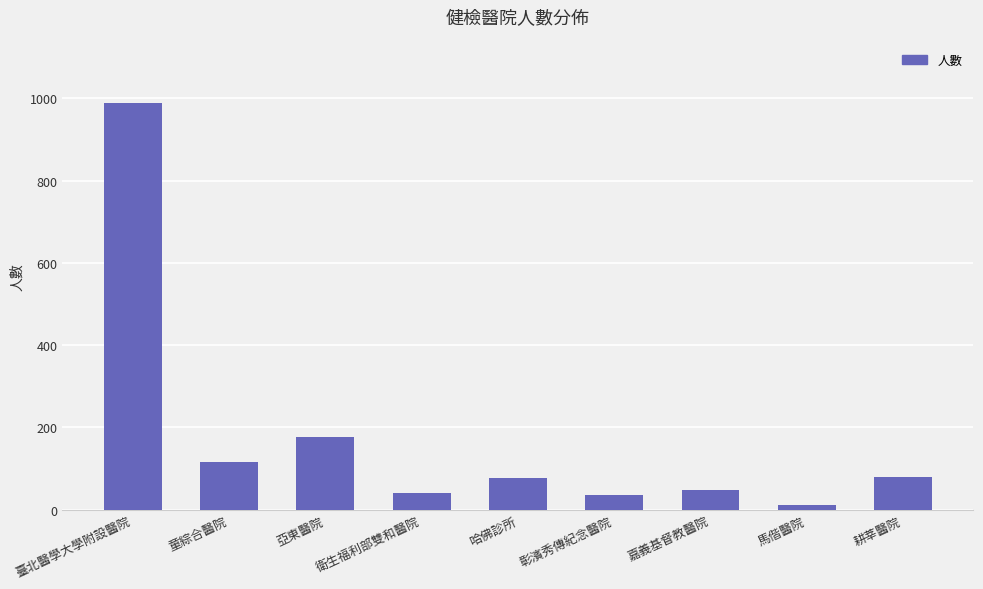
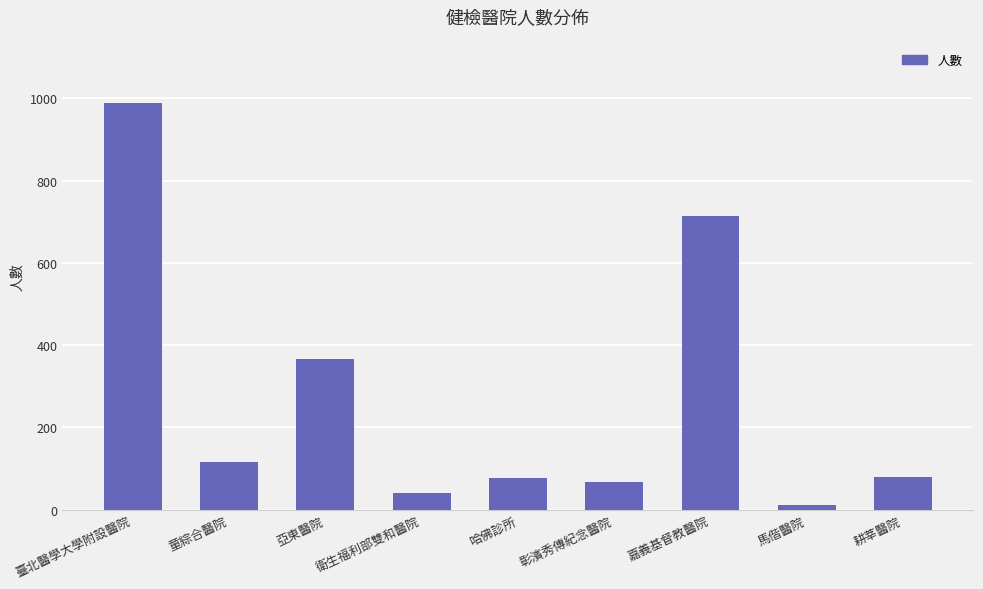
亞東醫院: 180 -> 370
彰濱秀傳紀念醫院: 40 -> 70
嘉義基督教醫院: 50 -> 710
